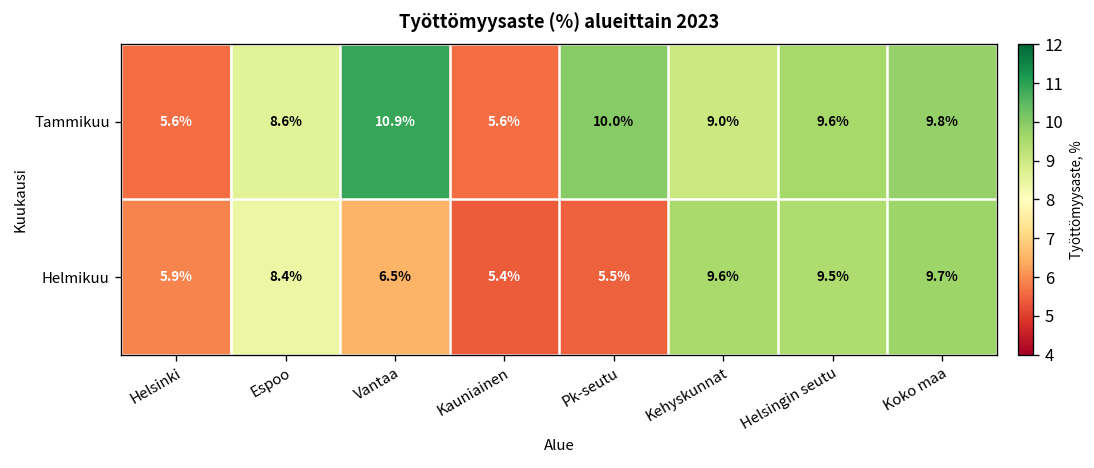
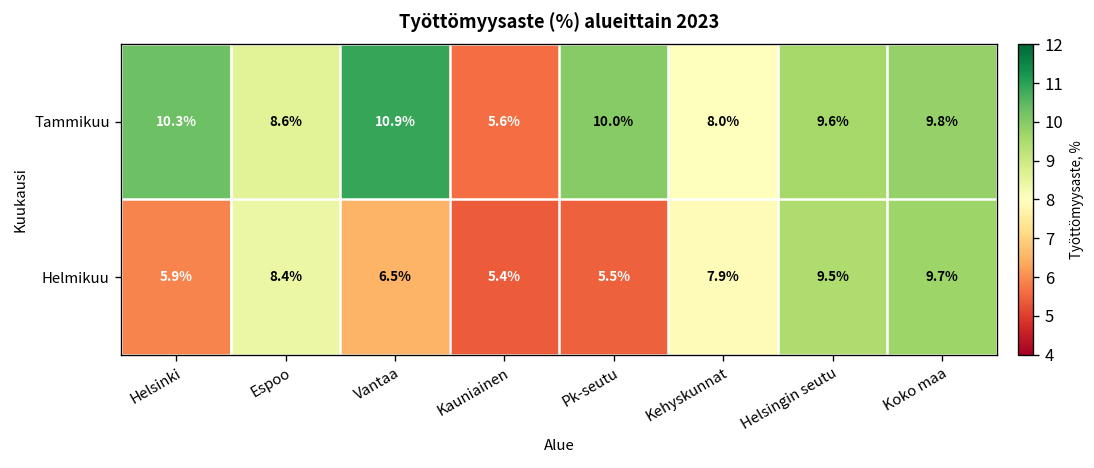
Tammikuu, Helsinki: 5.6% -> 10.3%
Tammikuu, Kehyskunnat: 9.0% -> 8.0%
Helmikuu, Kehyskunnat: 9.6% -> 7.9%
